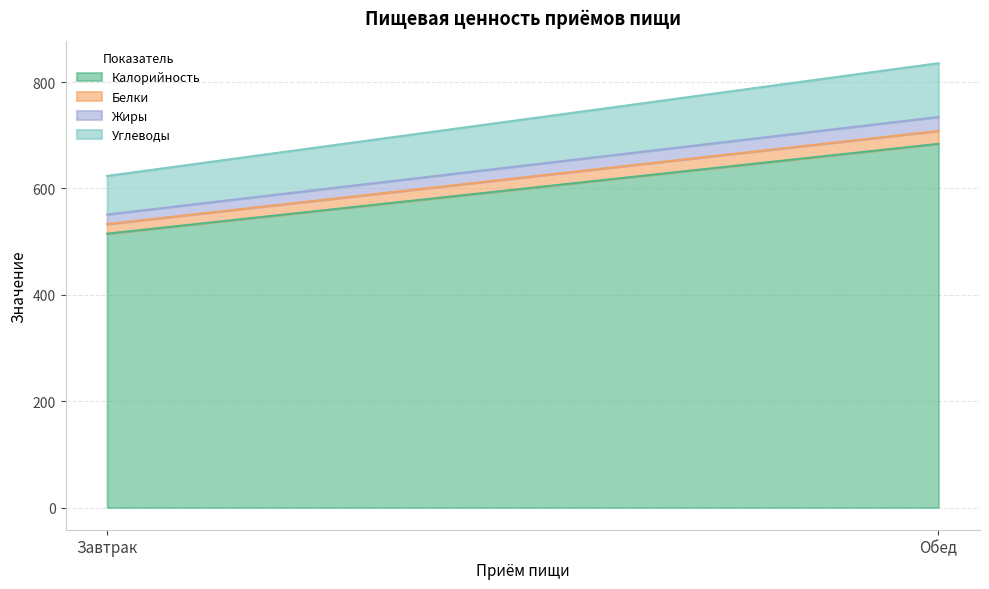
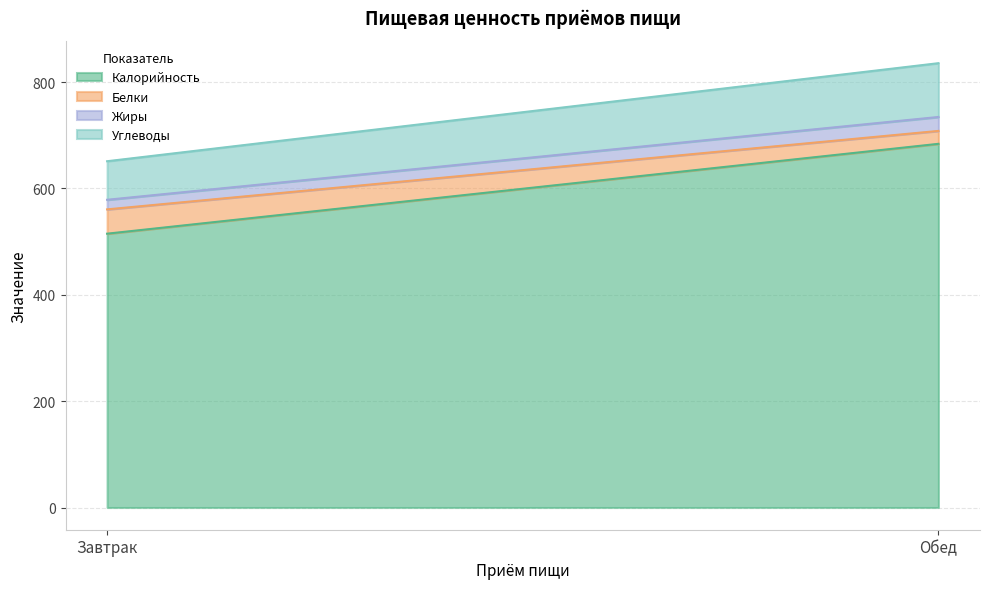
Белки, Завтрак: 20 -> 50
